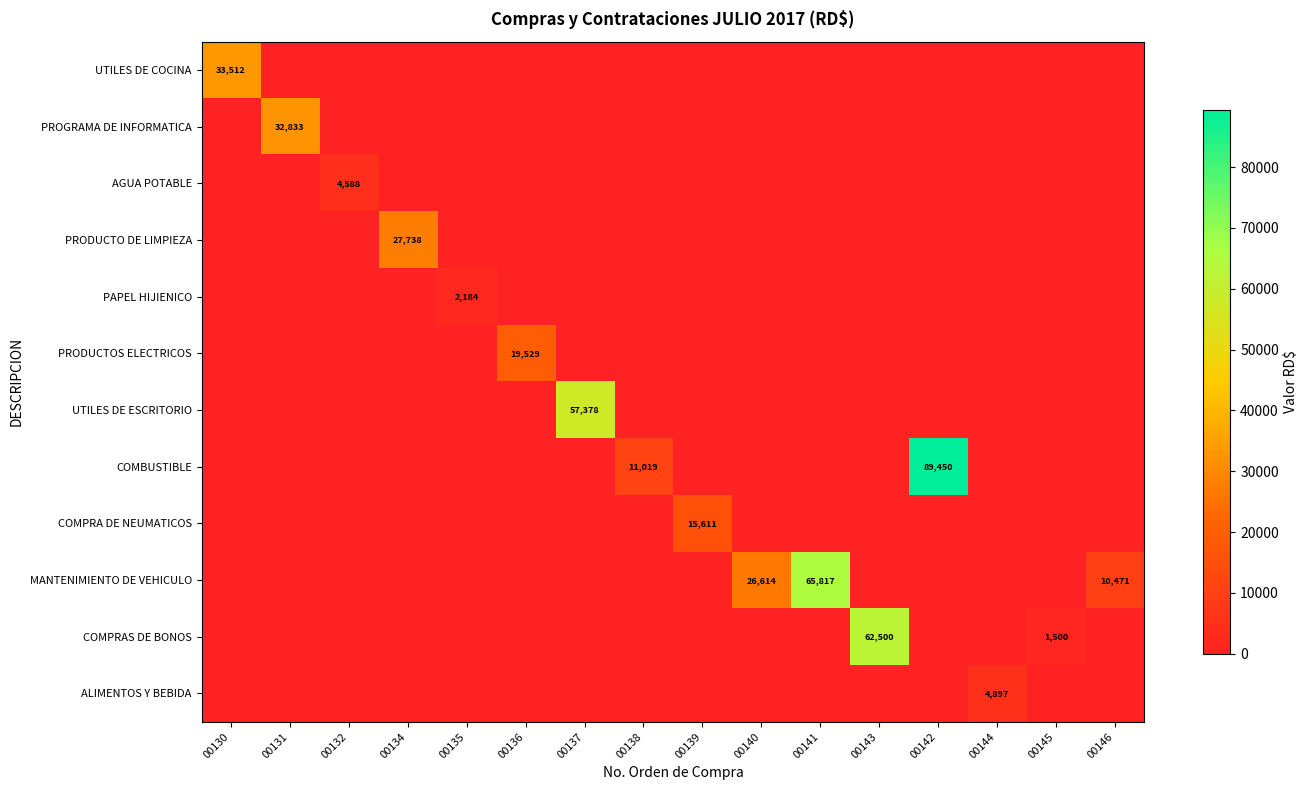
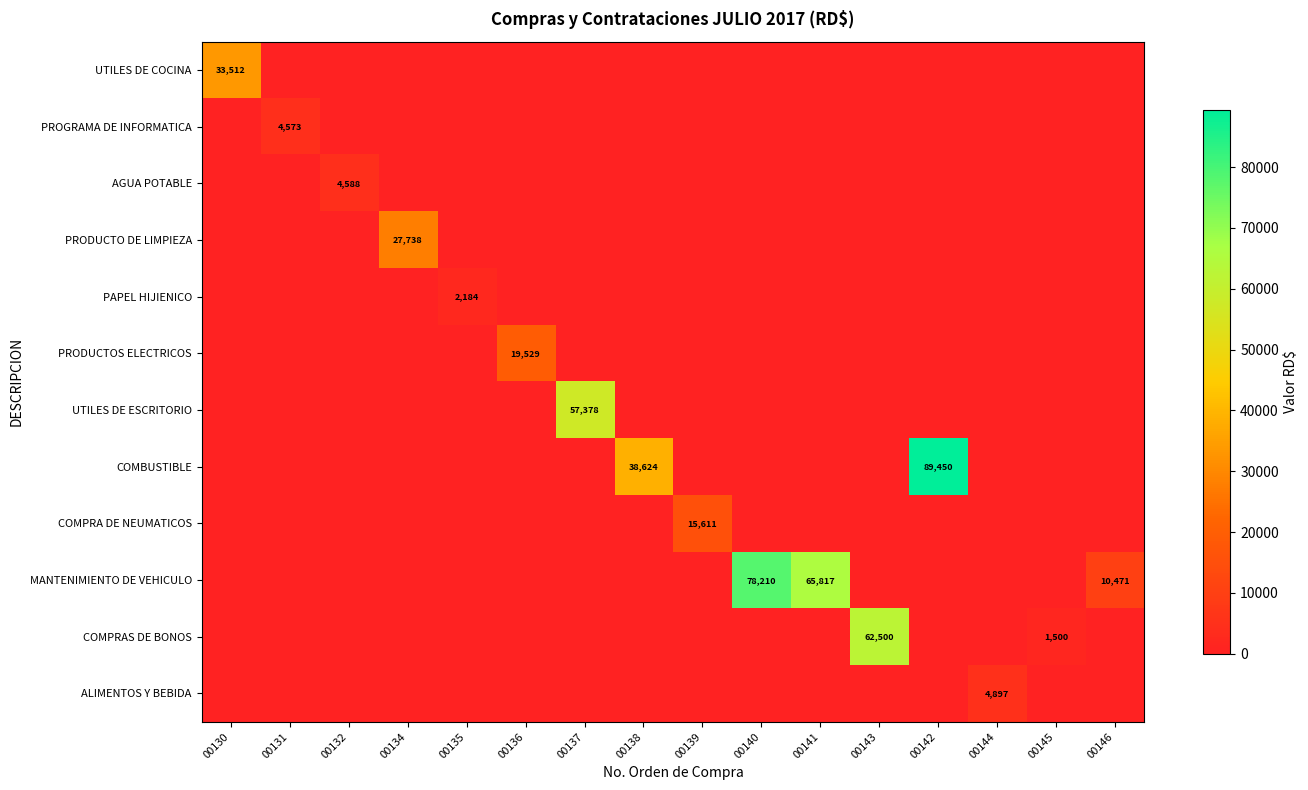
PROGRAMA DE INFORMATICA, 00131: 32,833 -> 4,573
COMBUSTIBLE, 00138: 11,019 -> 38,624
MANTENIMIENTO DE VEHICULO, 00140: 26,614 -> 78,210
